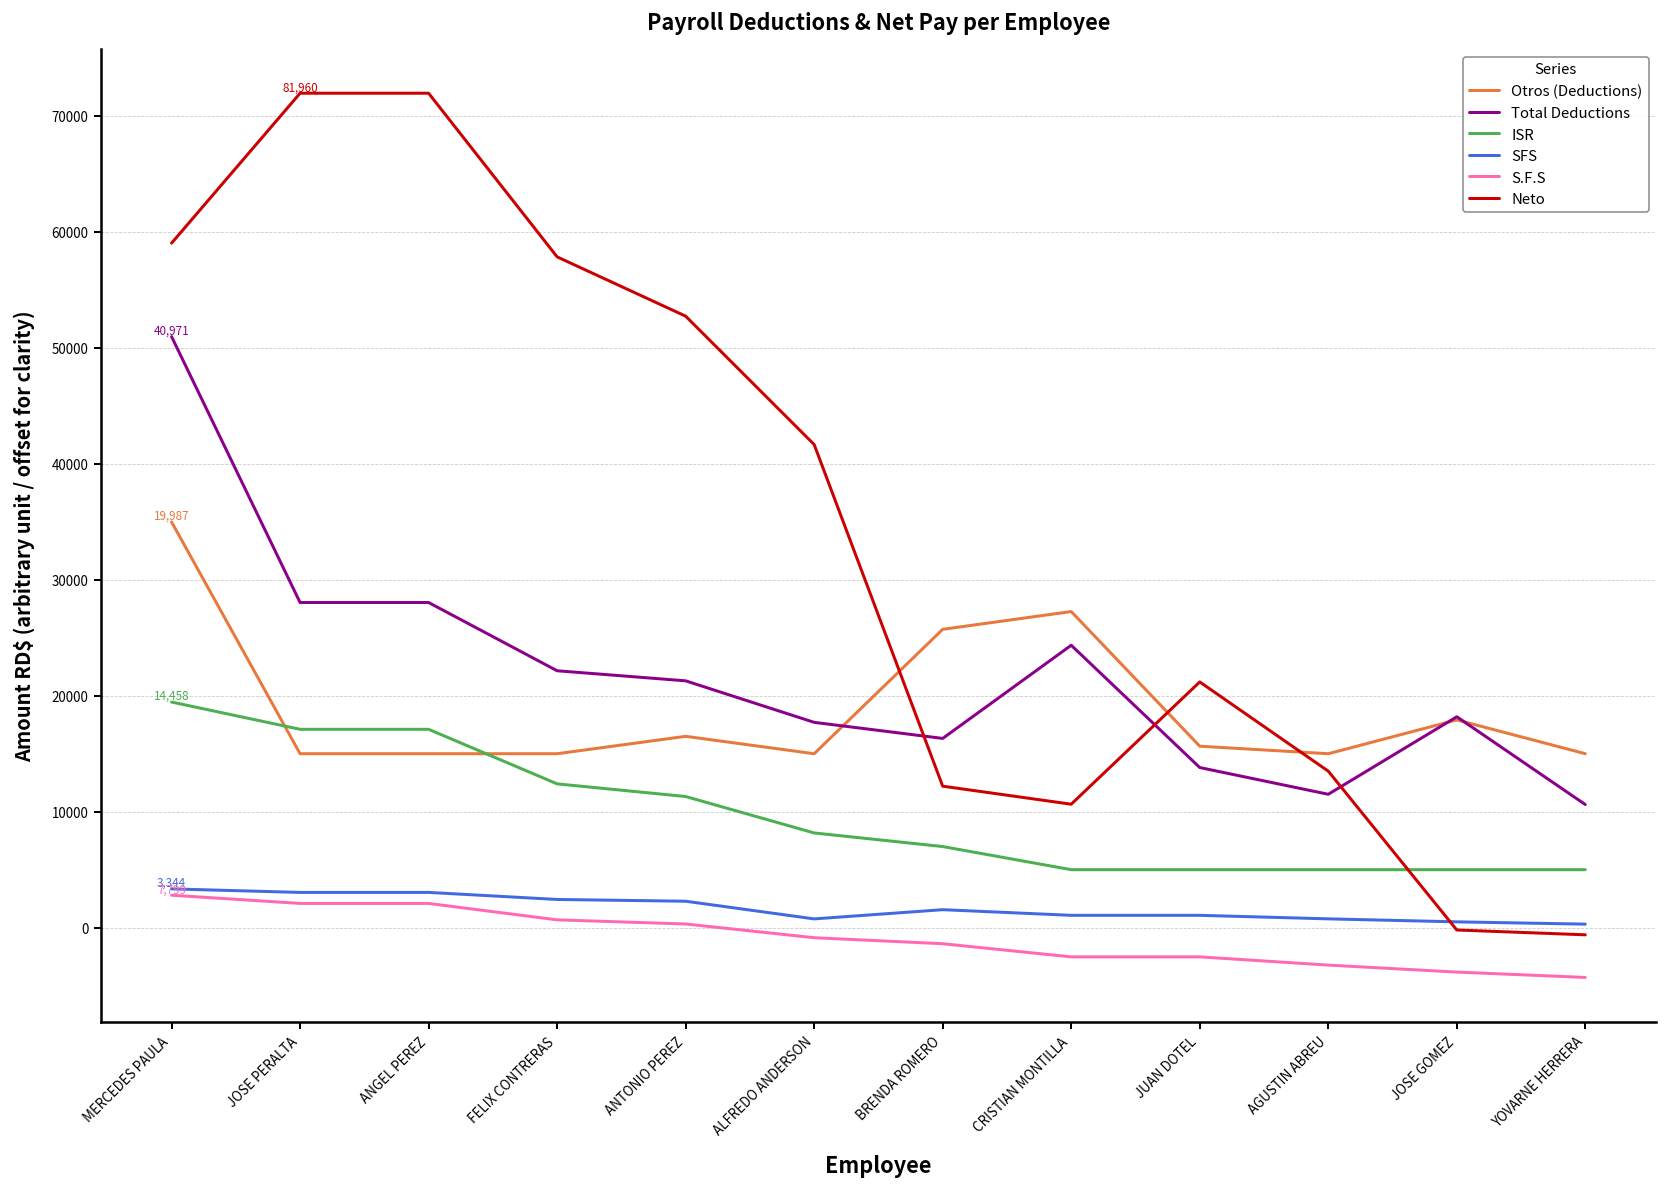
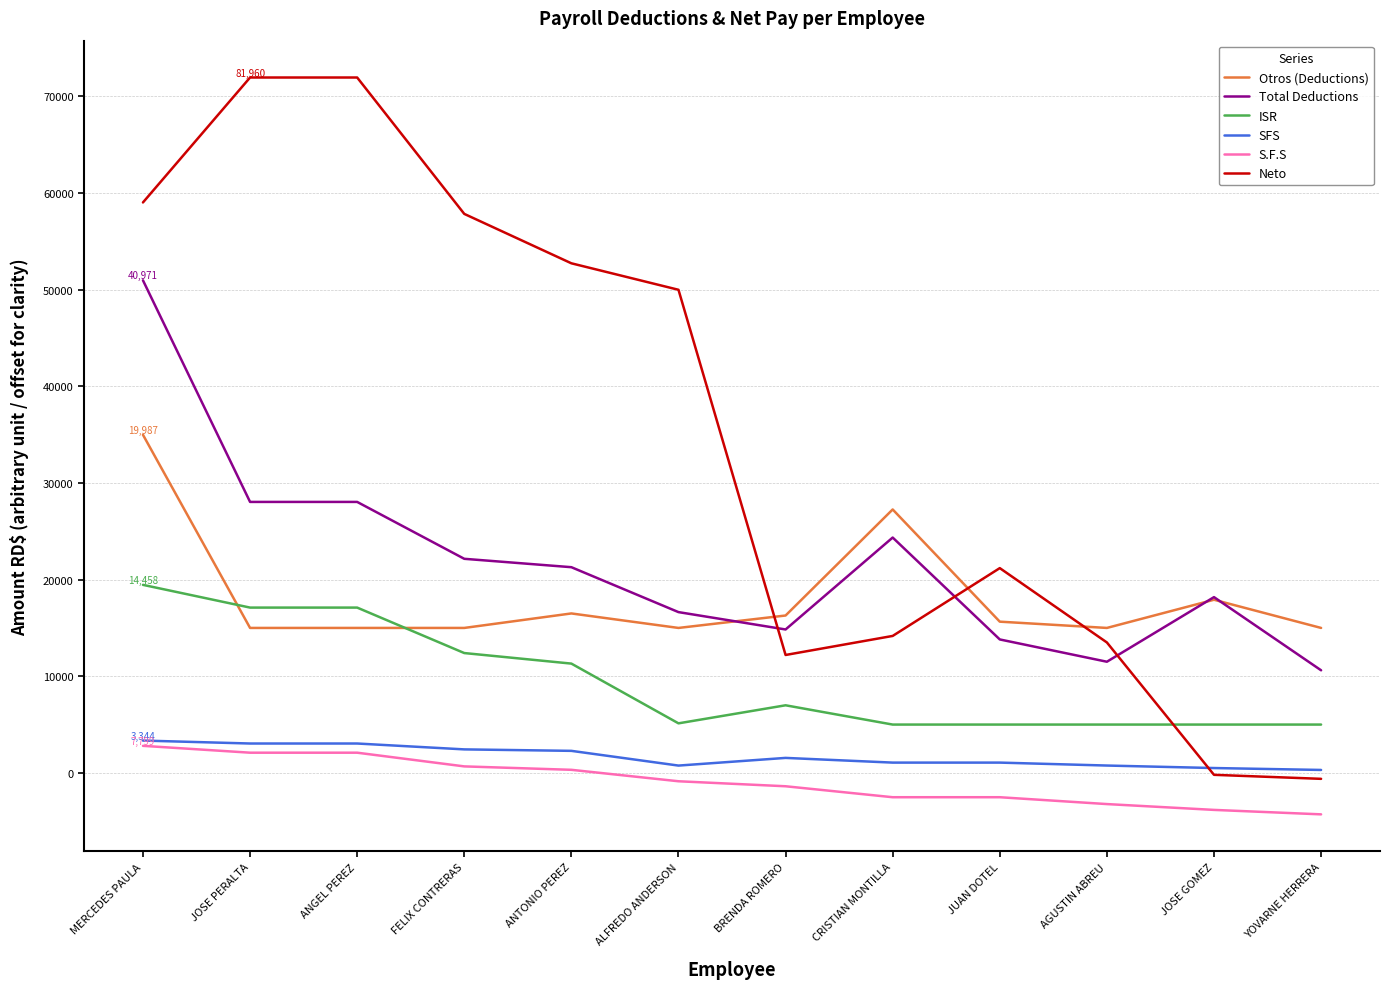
Total Deductions, ALFREDO ANDERSON: 18000 -> 17000
ISR, ALFREDO ANDERSON: 8000 -> 5000
Neto, ALFREDO ANDERSON: 42000 -> 50000
Otros (Deductions), BRENDA ROMERO: 26000 -> 16000
Total Deductions, BRENDA ROMERO: 16000 -> 15000
Neto, CRISTIAN MONTILLA: 11000 -> 14000
